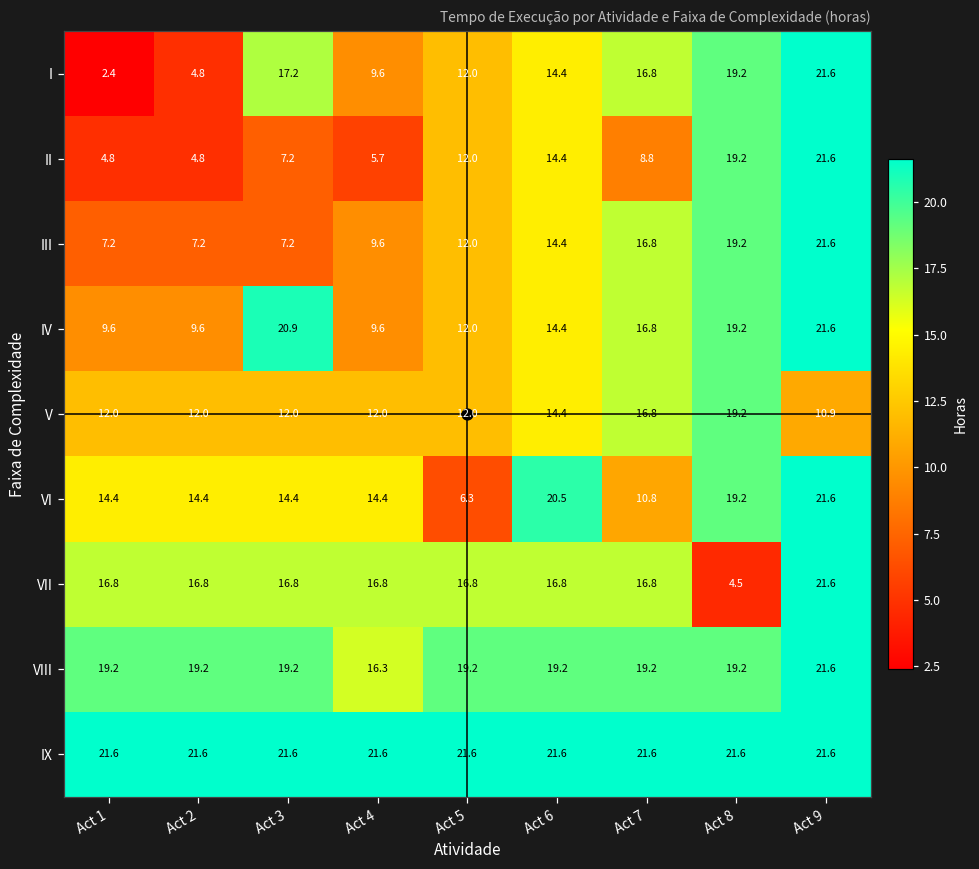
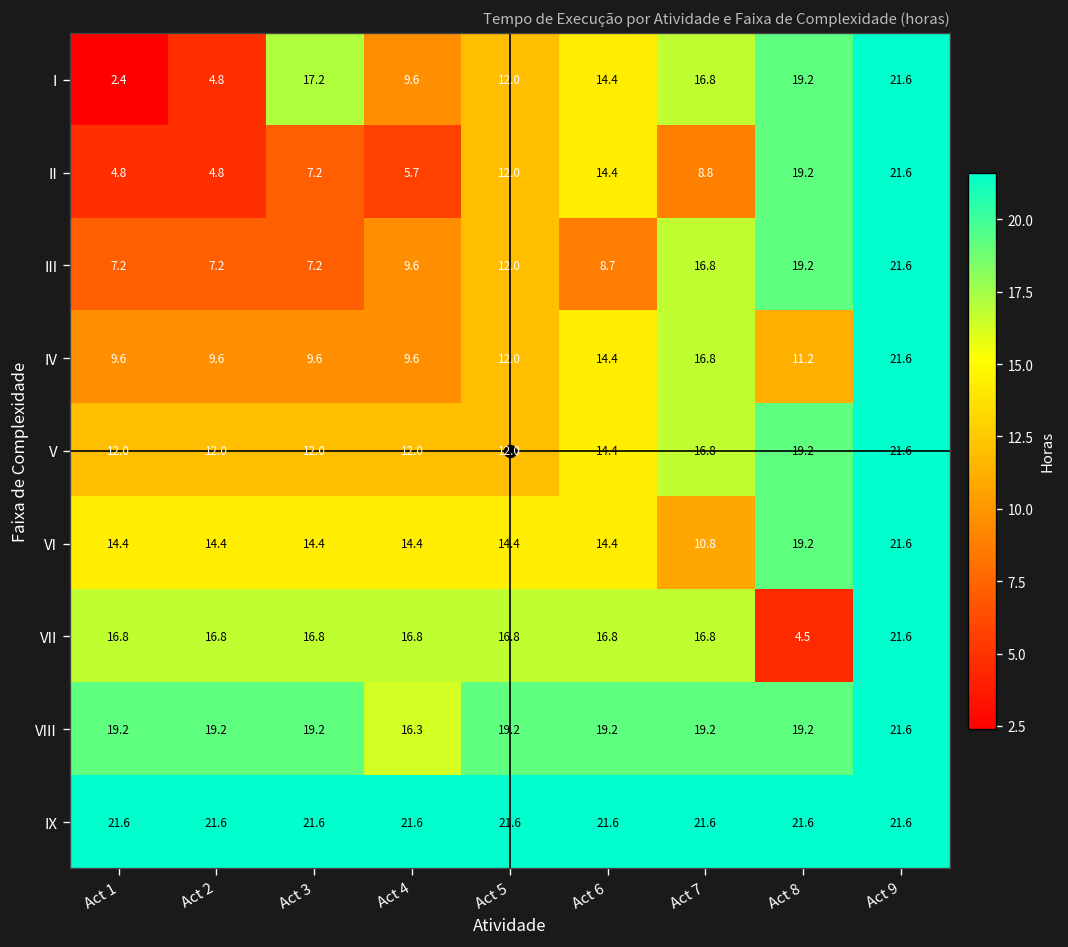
III, Act 6: 14.4 -> 8.7
IV, Act 3: 20.9 -> 9.6
IV, Act 8: 19.2 -> 11.2
V, Act 9: 10.9 -> 21.6
VI, Act 5: 6.3 -> 14.4
VI, Act 6: 20.5 -> 14.4
